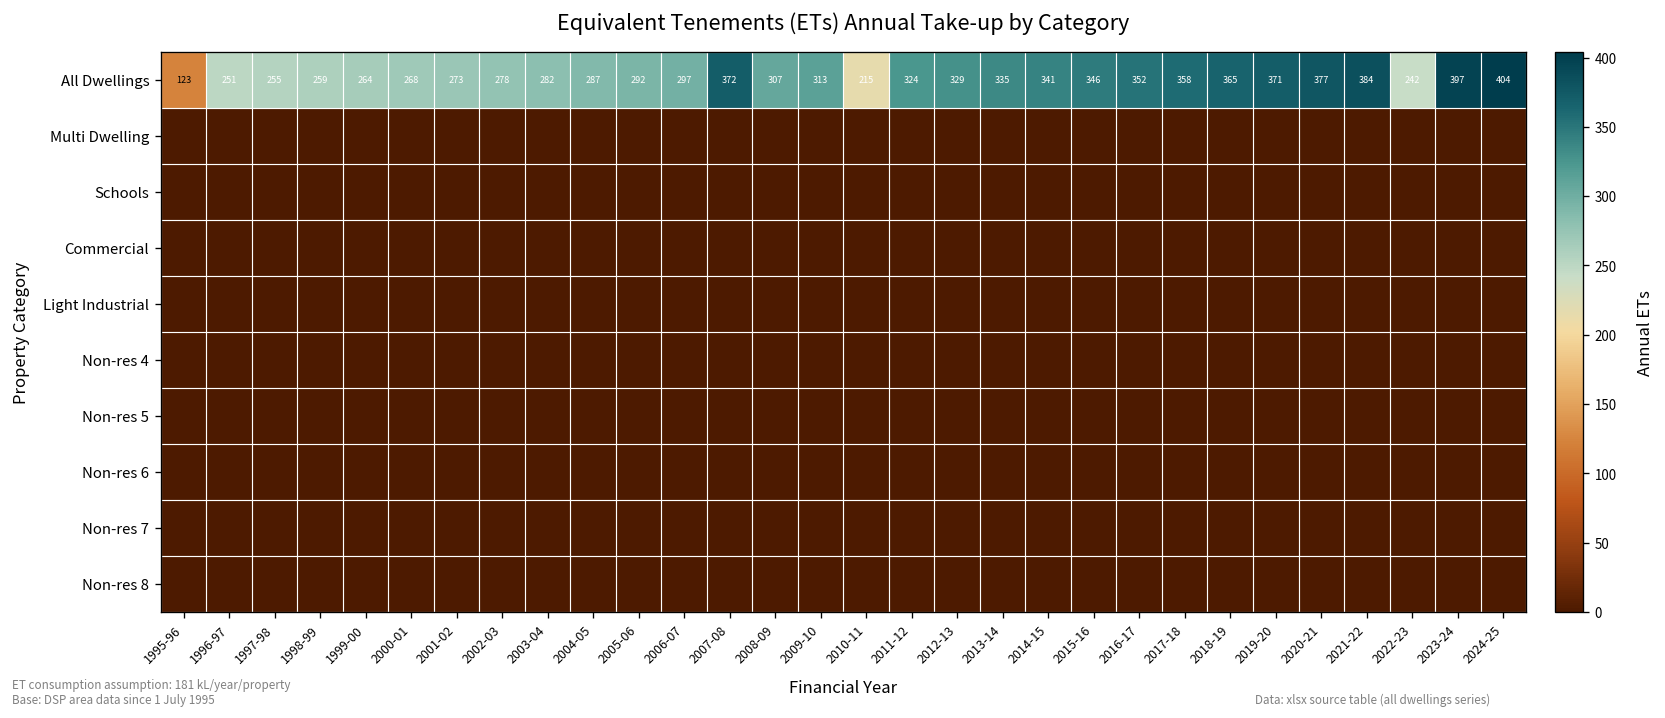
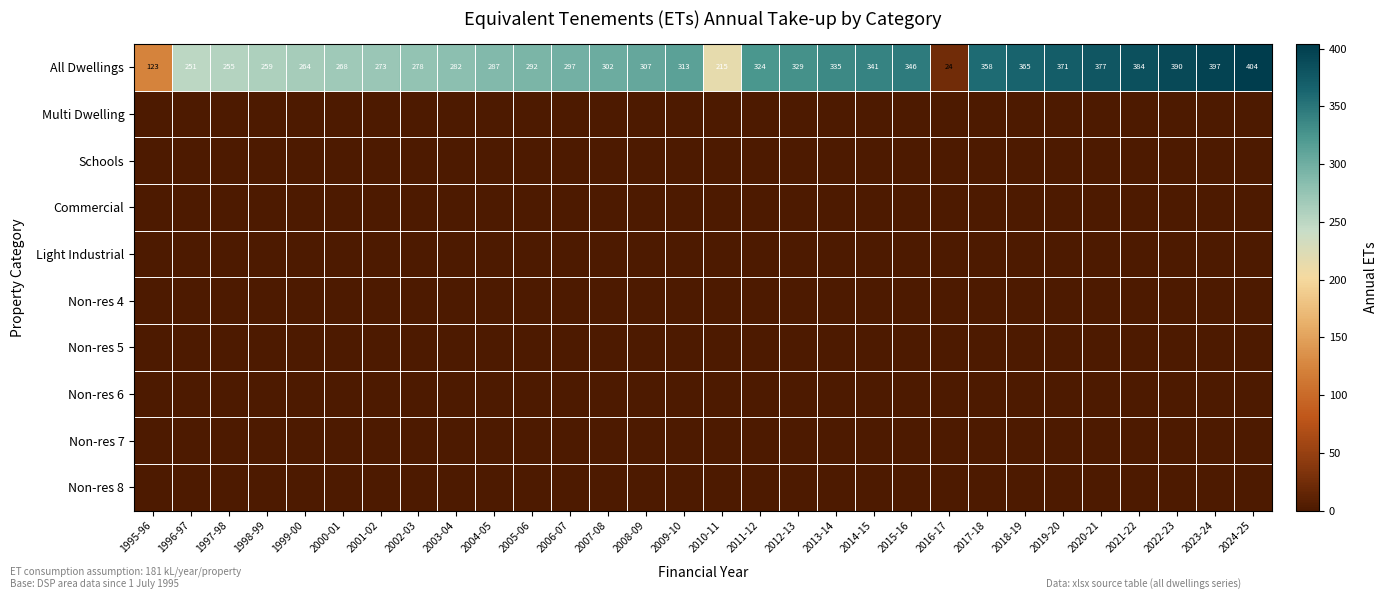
All Dwellings, 2007-08: 372 -> 302
All Dwellings, 2016-17: 352 -> 24
All Dwellings, 2022-23: 242 -> 390
